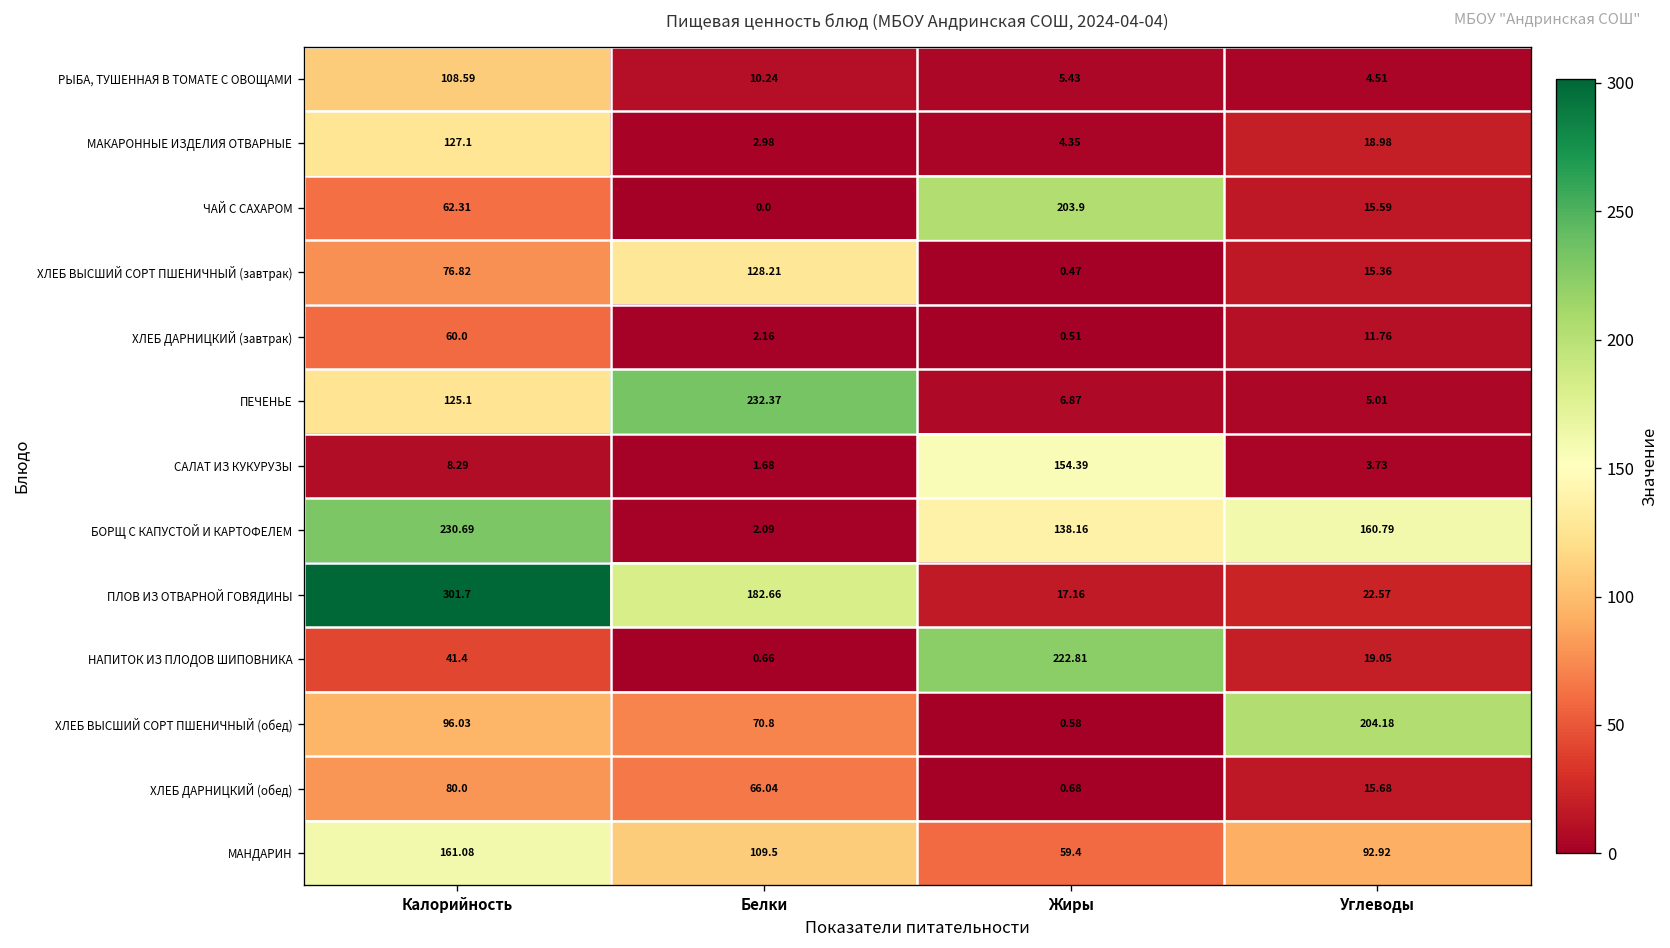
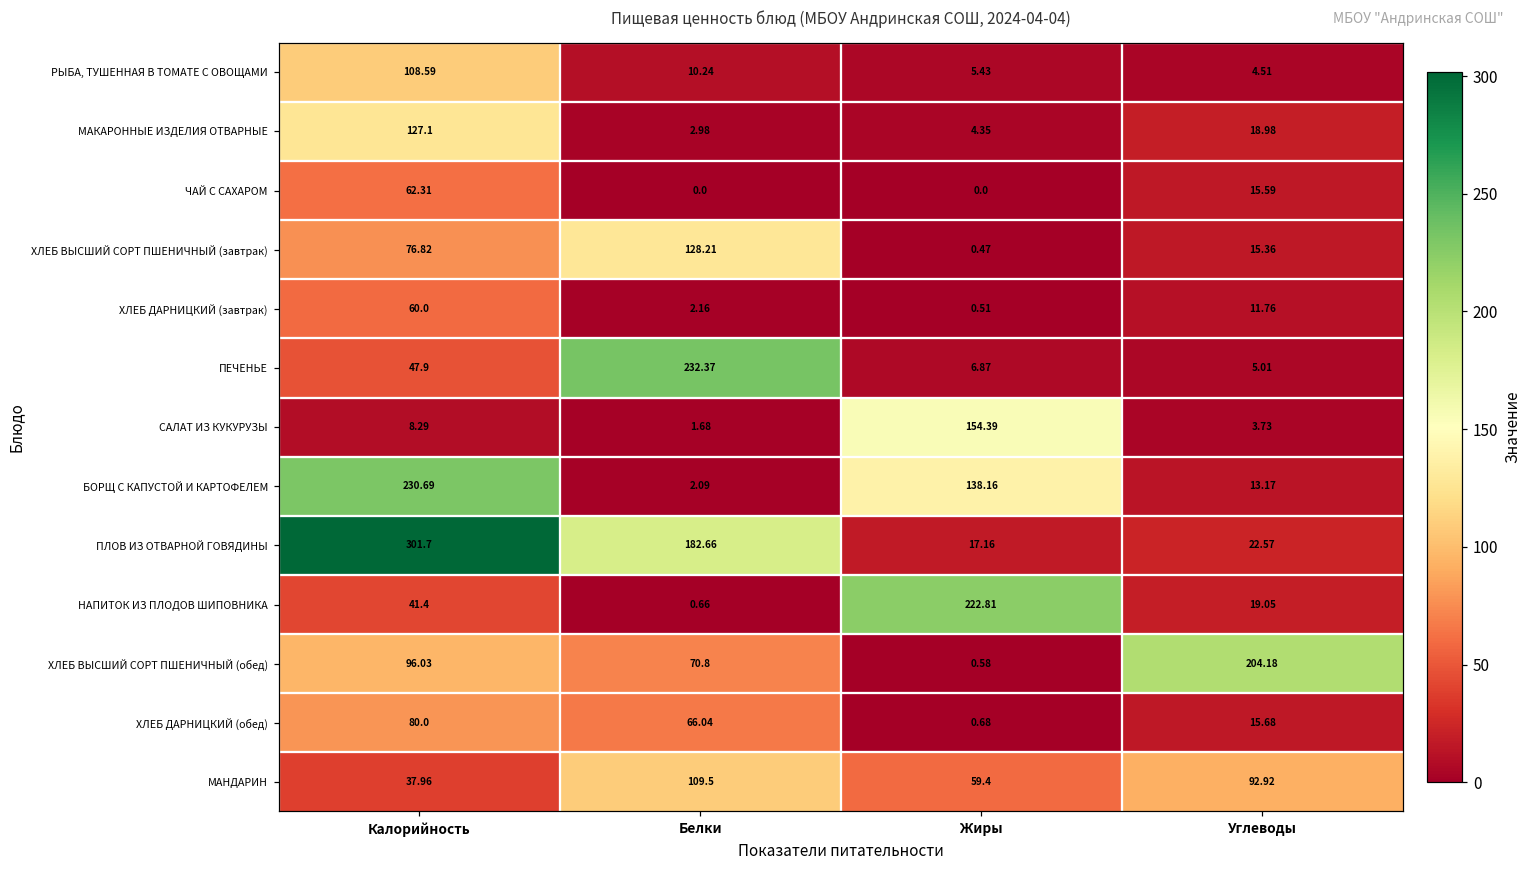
ЧАЙ С САХАРОМ, Жиры: 203.9 -> 0.0
ПЕЧЕНЬЕ, Калорийность: 125.1 -> 47.9
БОРЩ С КАПУСТОЙ И КАРТОФЕЛЕМ, Углеводы: 160.79 -> 13.17
МАНДАРИН, Калорийность: 161.08 -> 37.96
